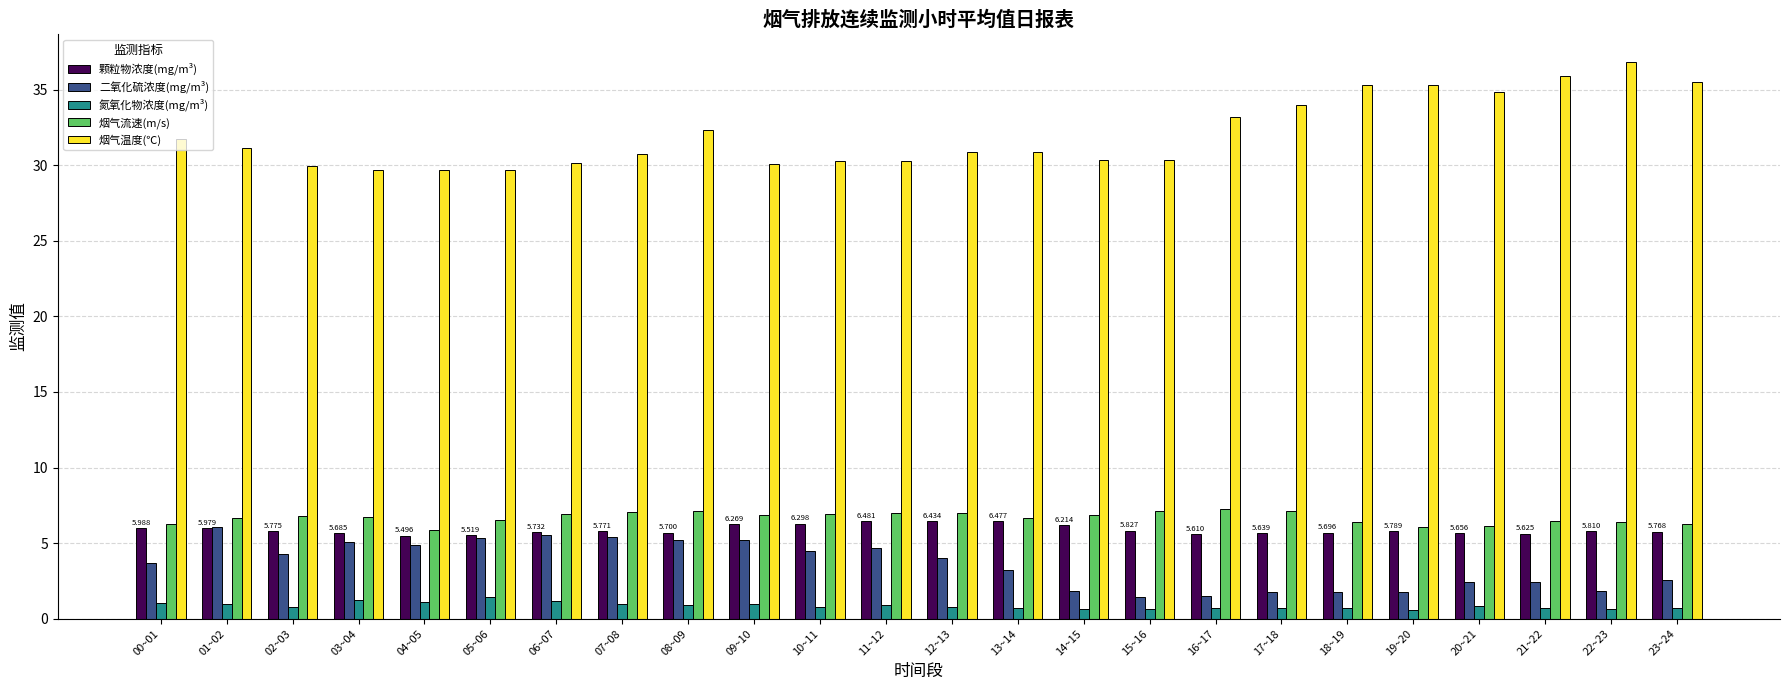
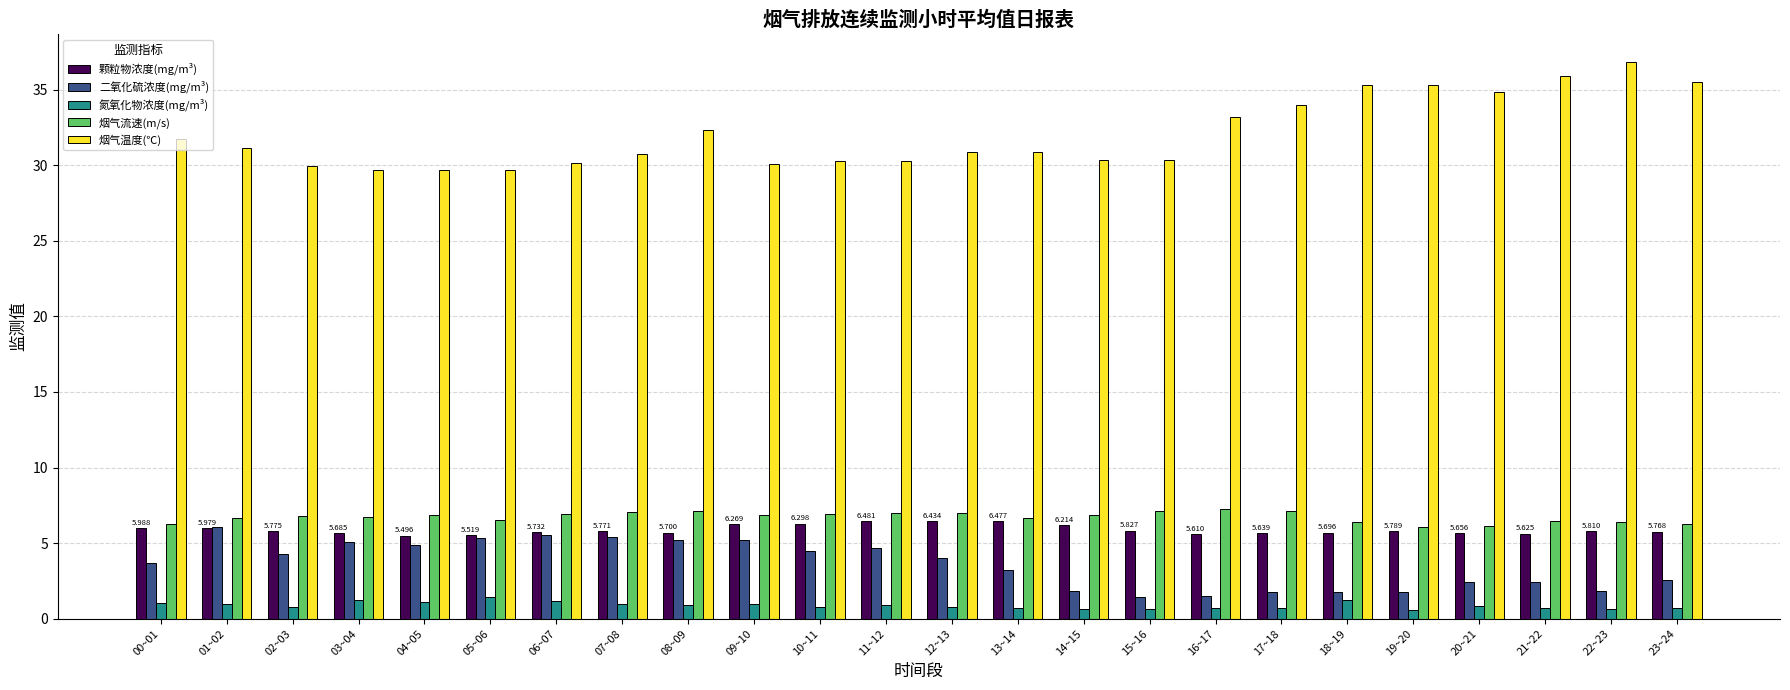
烟气流速(m/s), 04~05: 5.9 -> 6.9
氮氧化物浓度(mg/m³), 18~19: 0.7 -> 1.2
